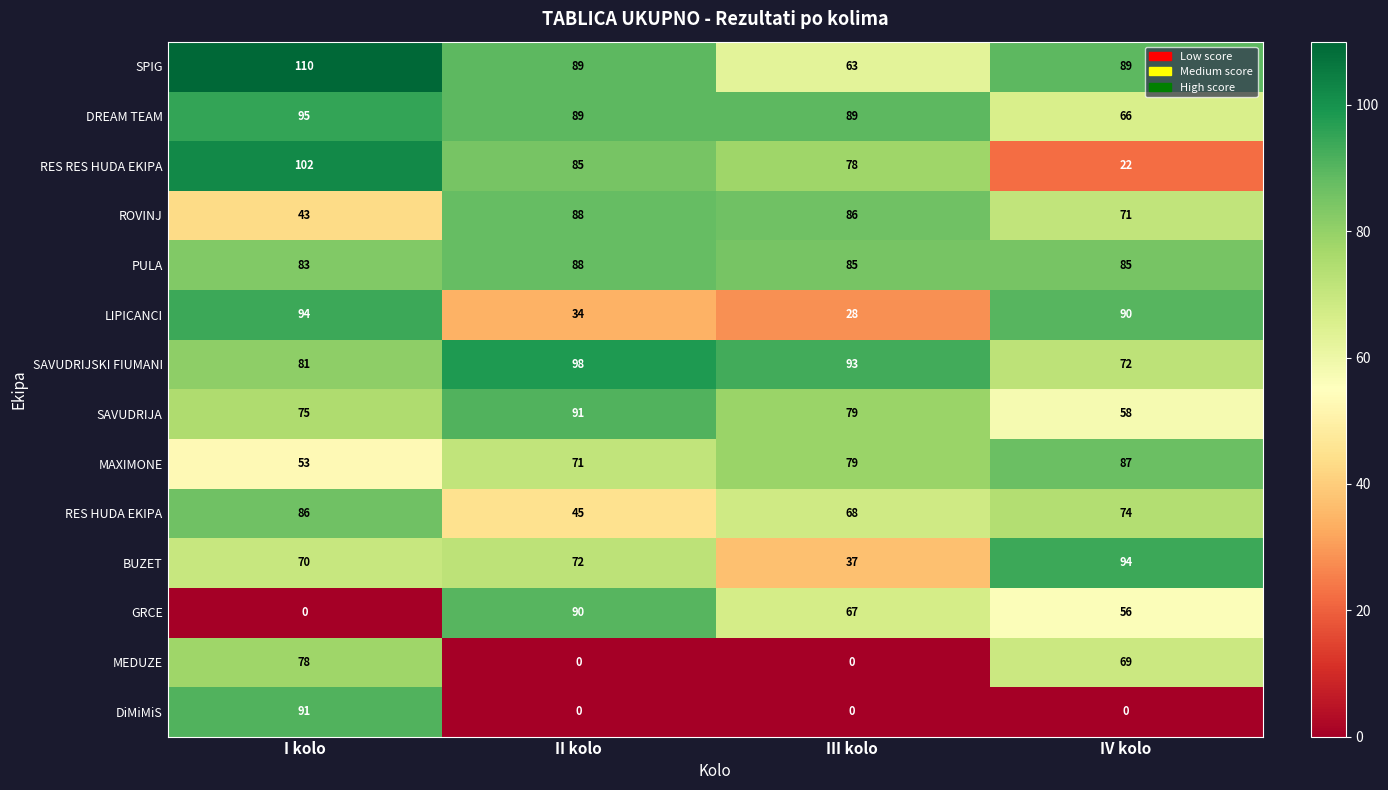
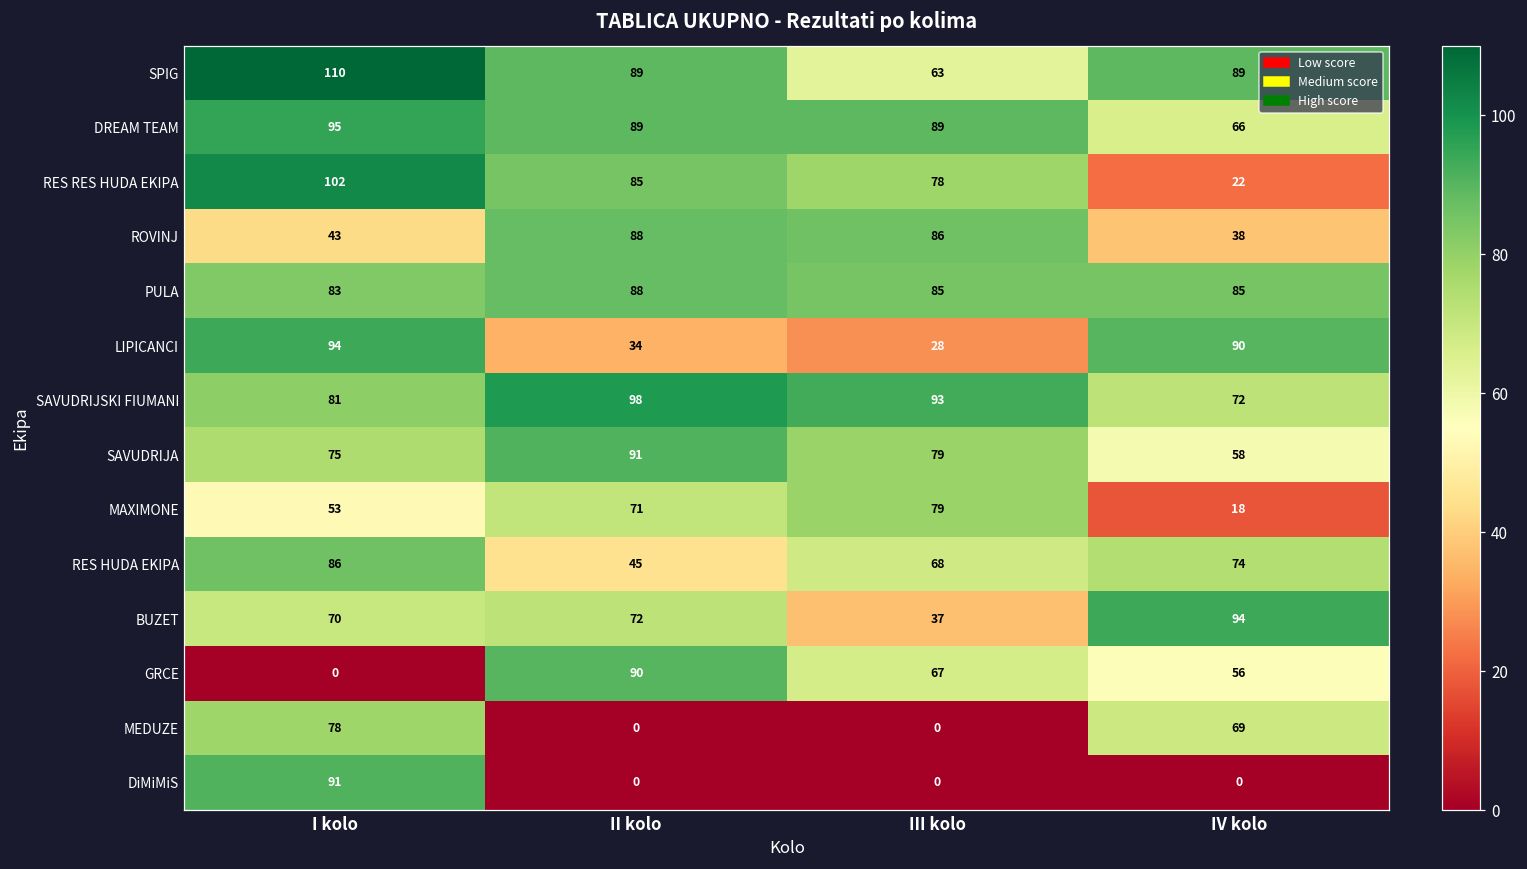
ROVINJ, IV kolo: 71 -> 38
MAXIMONE, IV kolo: 87 -> 18
